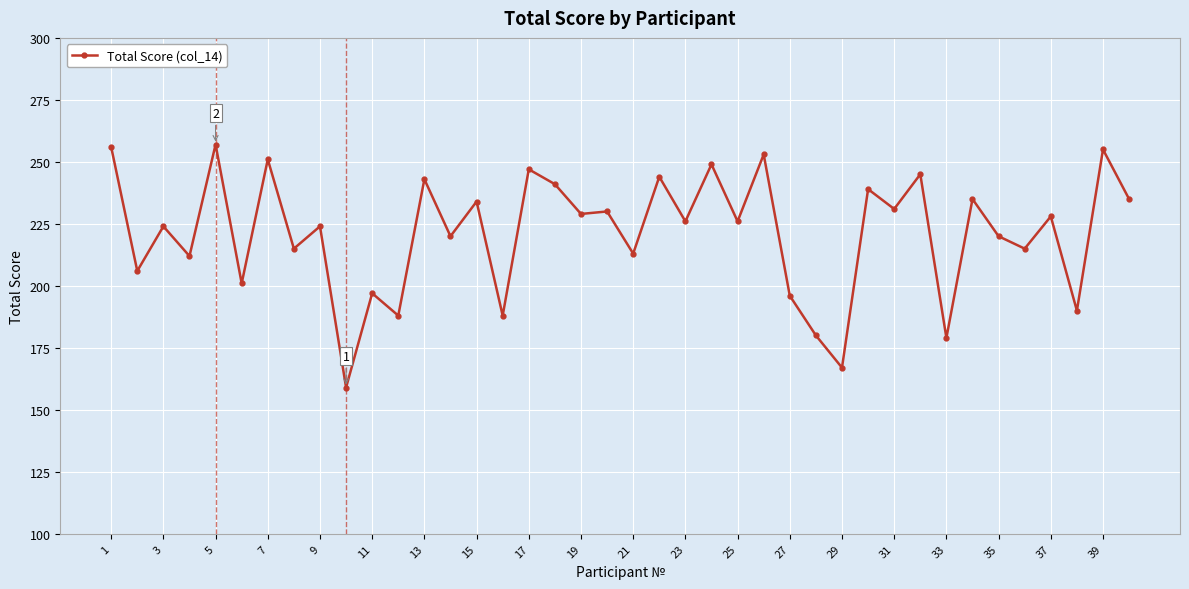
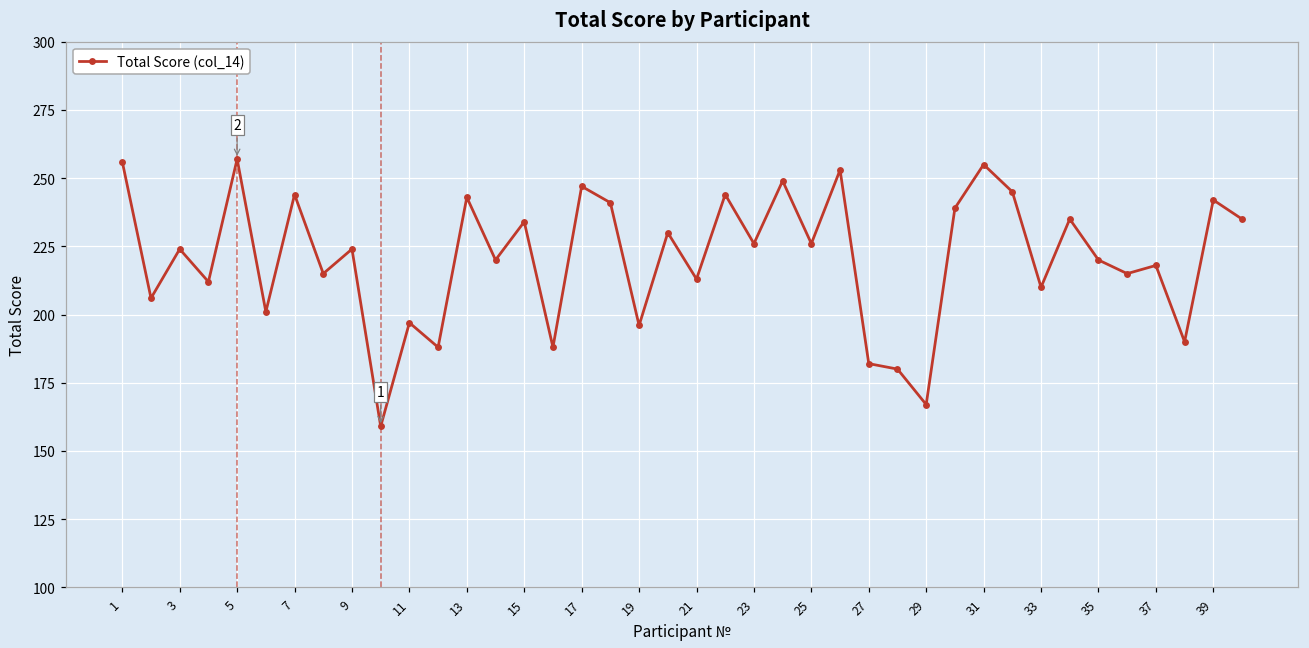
7: 251 -> 244
19: 229 -> 196
27: 196 -> 182
31: 231 -> 255
33: 179 -> 210
37: 228 -> 218
39: 255 -> 242
